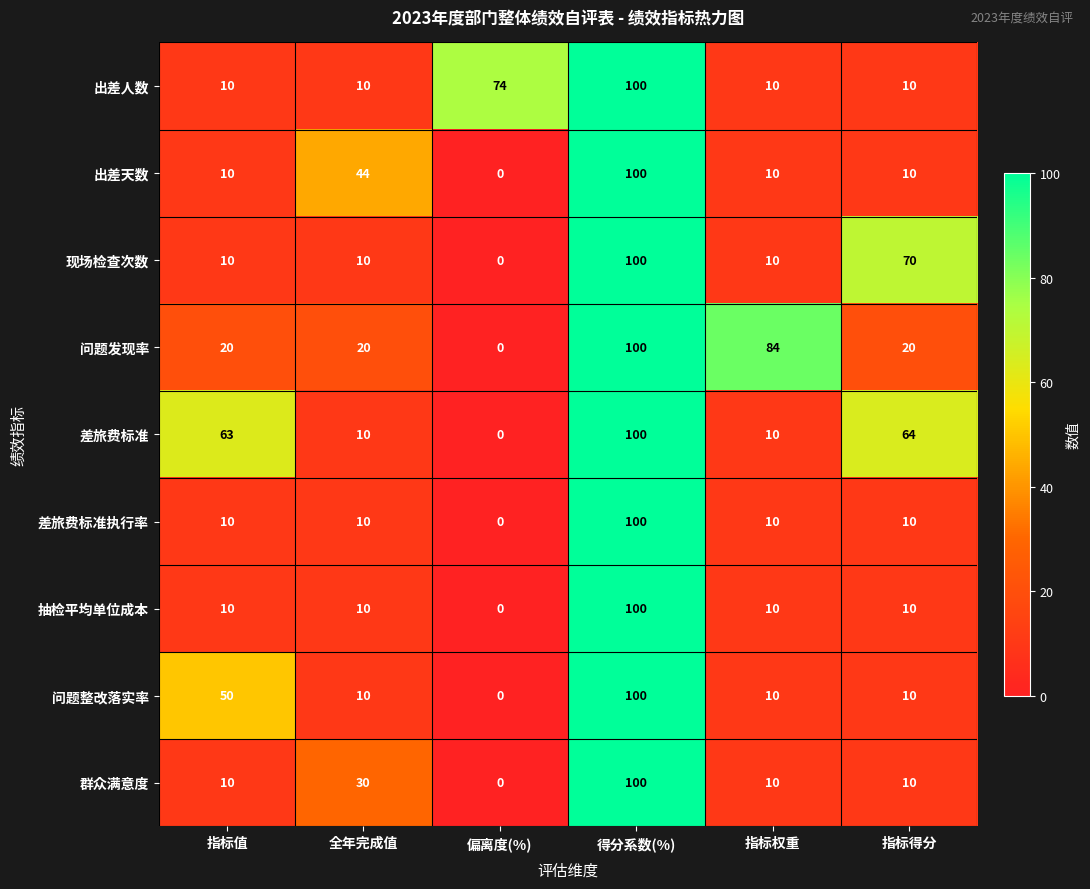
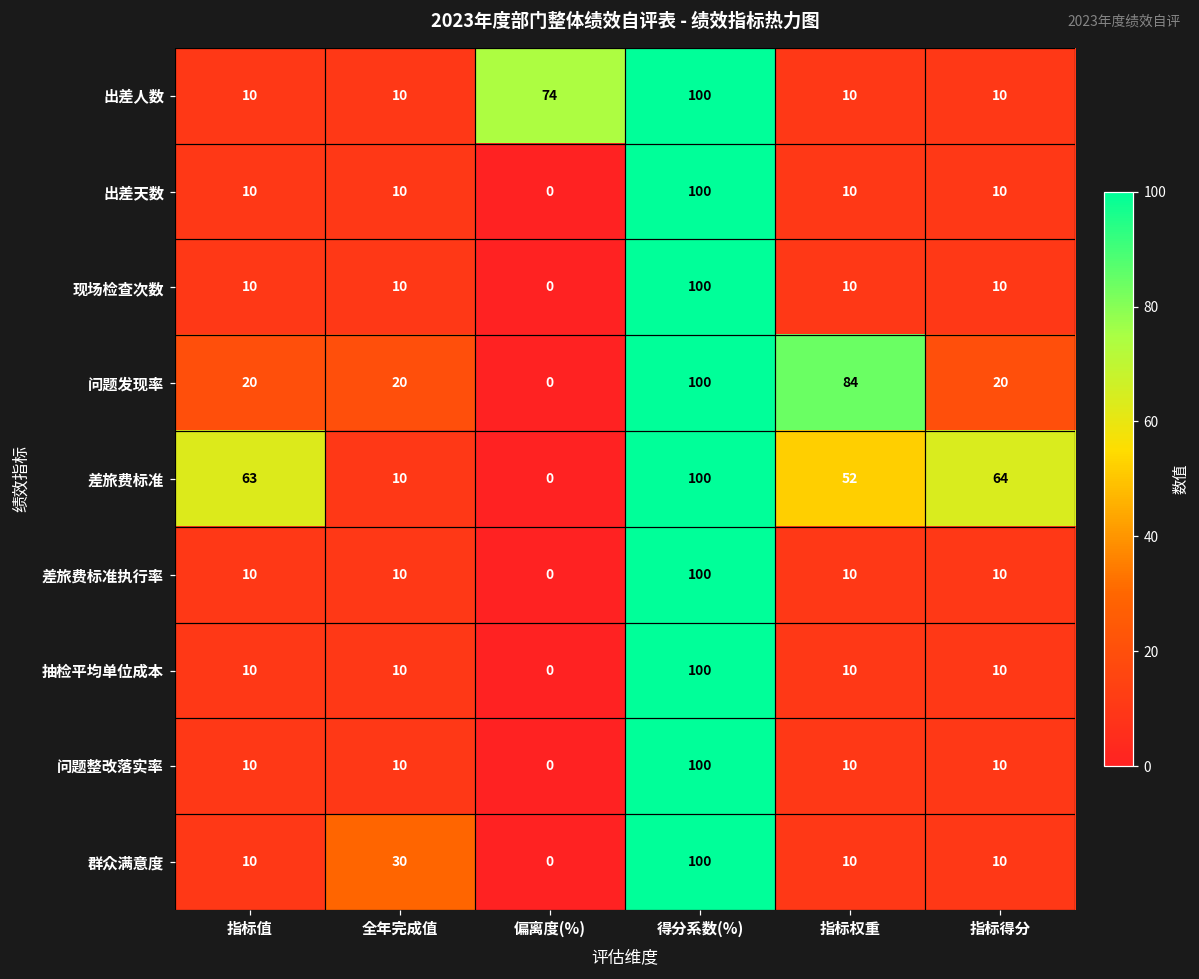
出差天数, 全年完成值: 44 -> 10
现场检查次数, 指标得分: 70 -> 10
差旅费标准, 指标权重: 10 -> 52
问题整改落实率, 指标值: 50 -> 10
